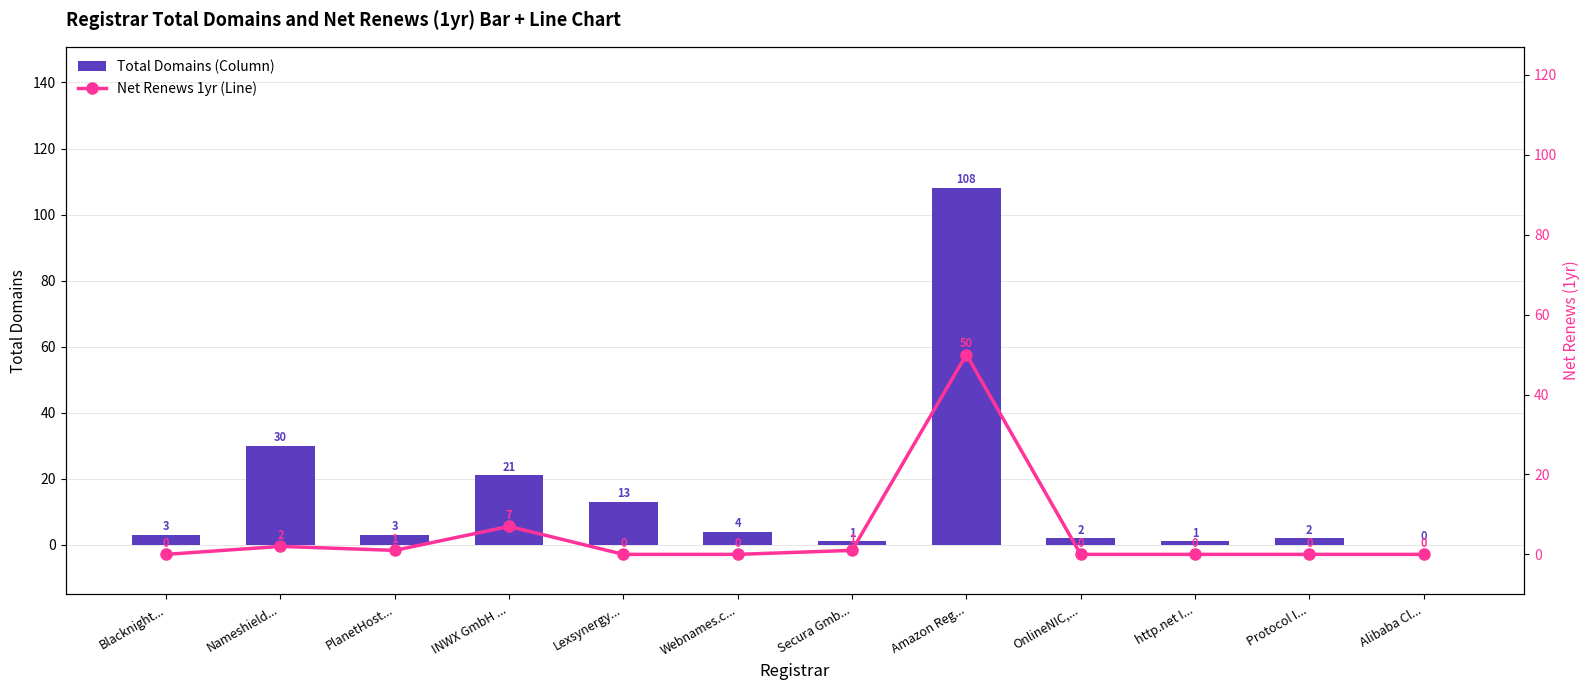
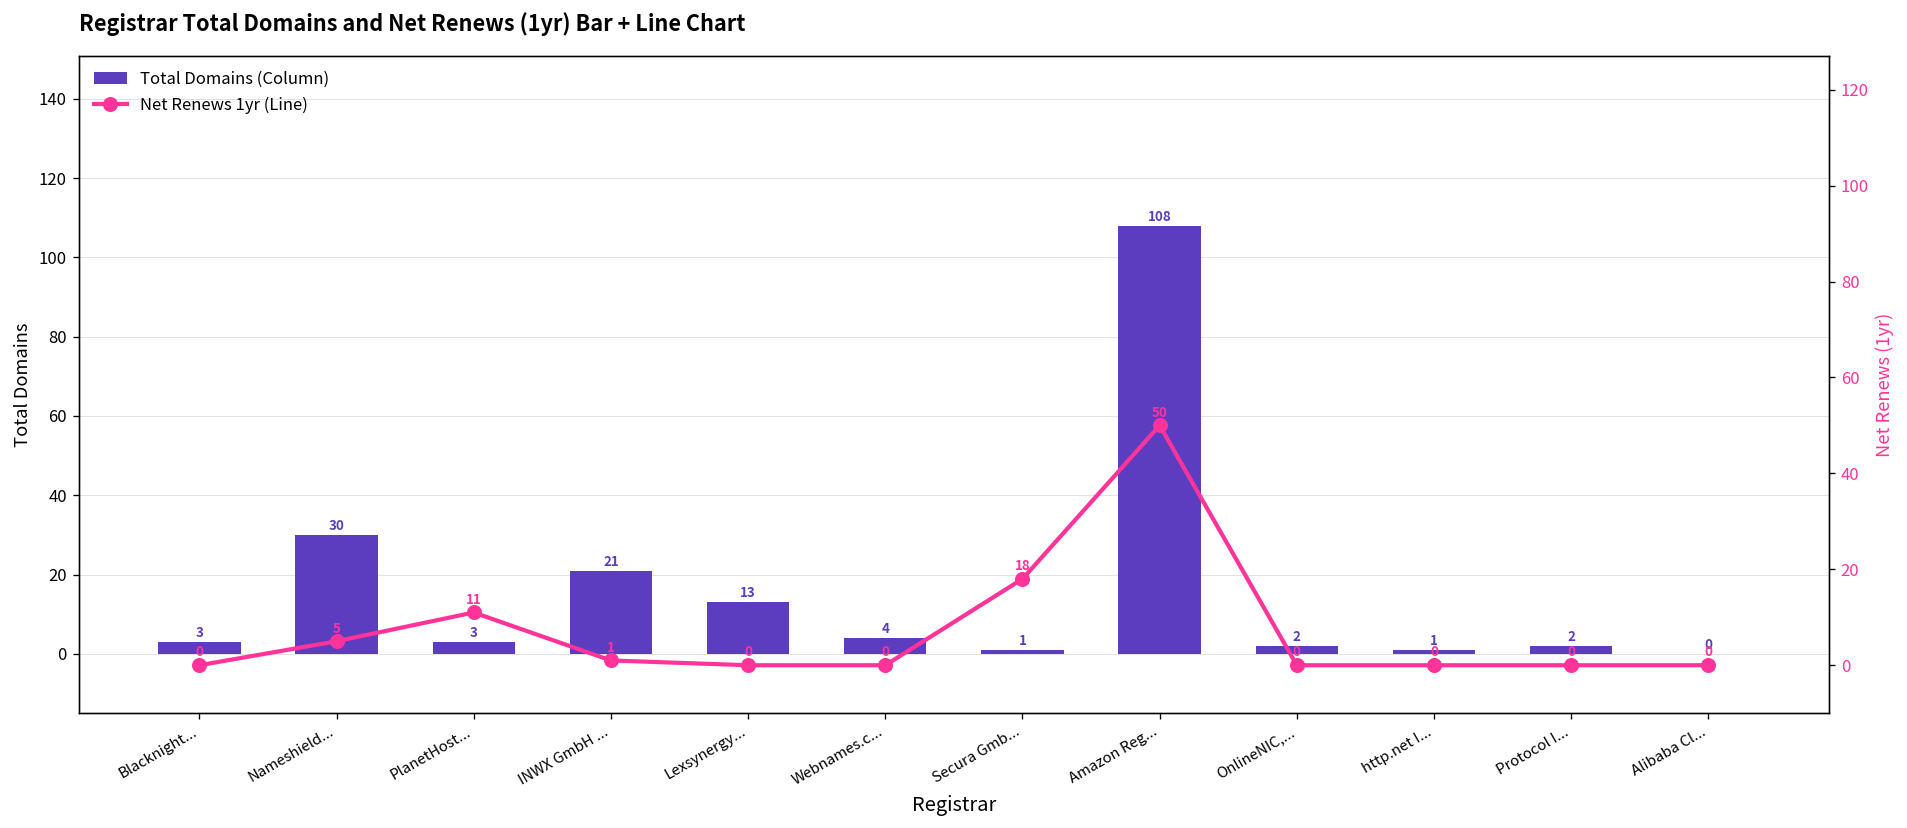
Net Renews 1yr (Line), Nameshield...: 2 -> 5
Net Renews 1yr (Line), PlanetHost...: 1 -> 11
Net Renews 1yr (Line), INWX GmbH ...: 7 -> 1
Net Renews 1yr (Line), Secura Gmb...: 1 -> 18
